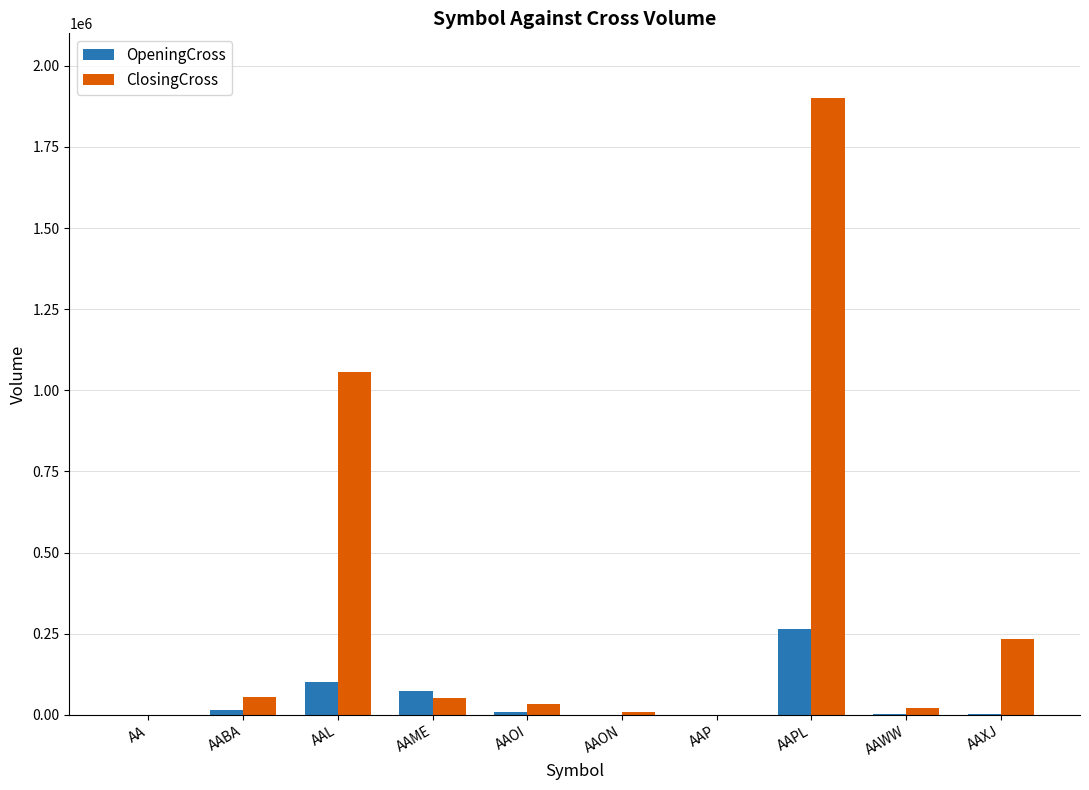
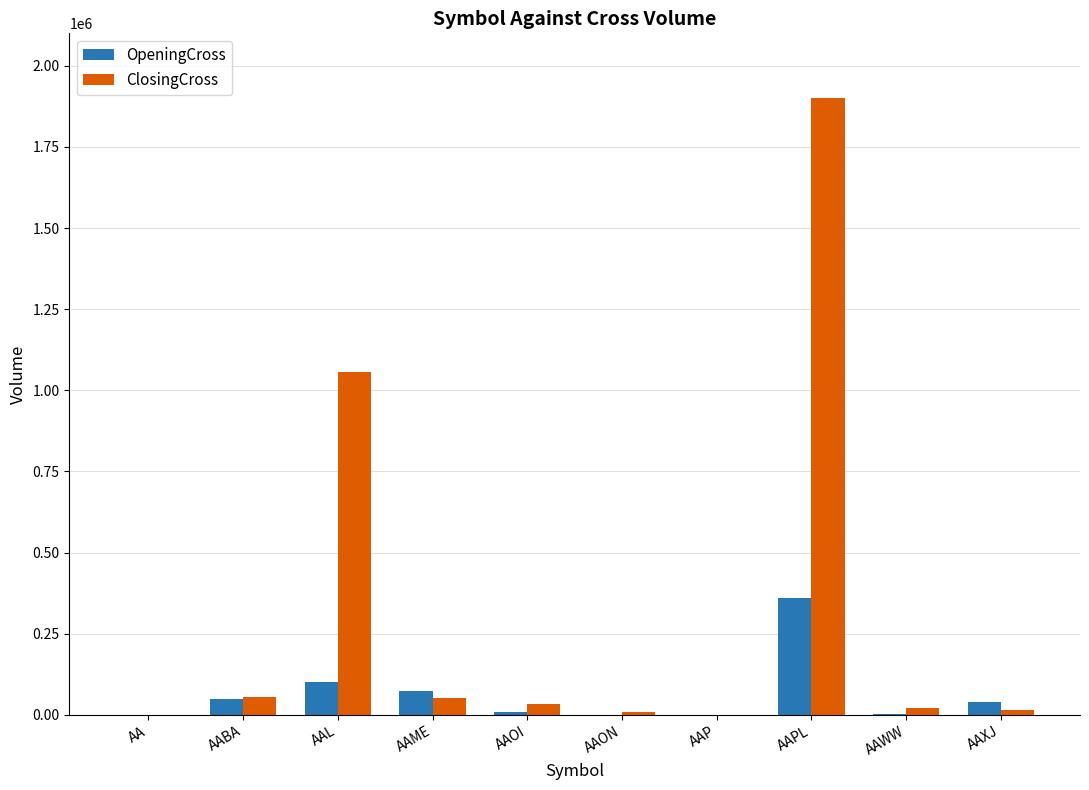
OpeningCross, AABA: 10000 -> 50000
OpeningCross, AAPL: 270000 -> 360000
OpeningCross, AAXJ: 0 -> 40000
ClosingCross, AAXJ: 230000 -> 10000
